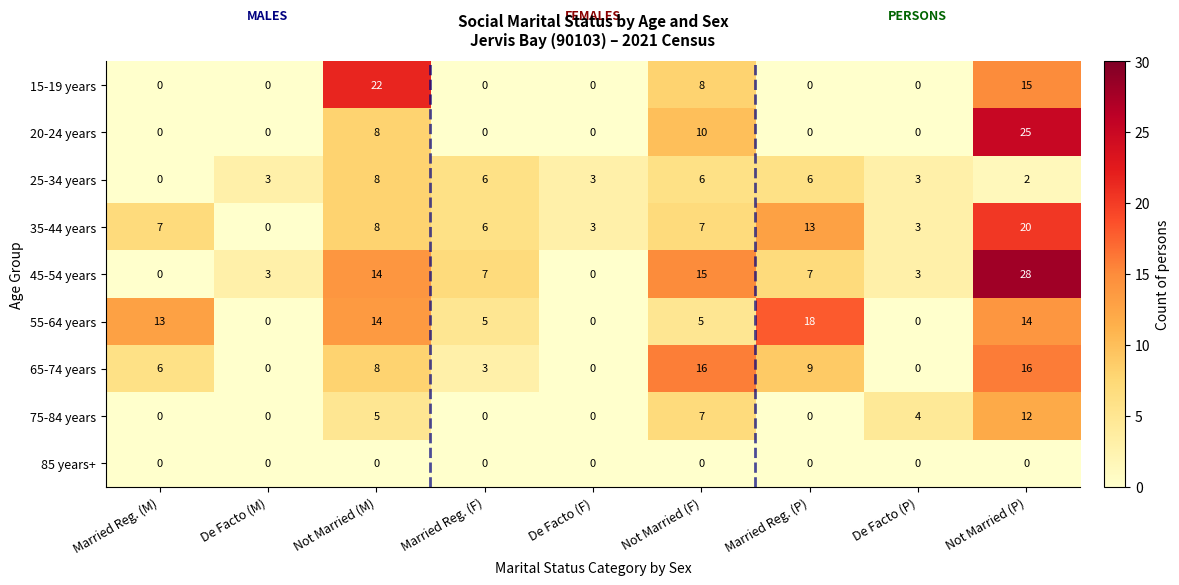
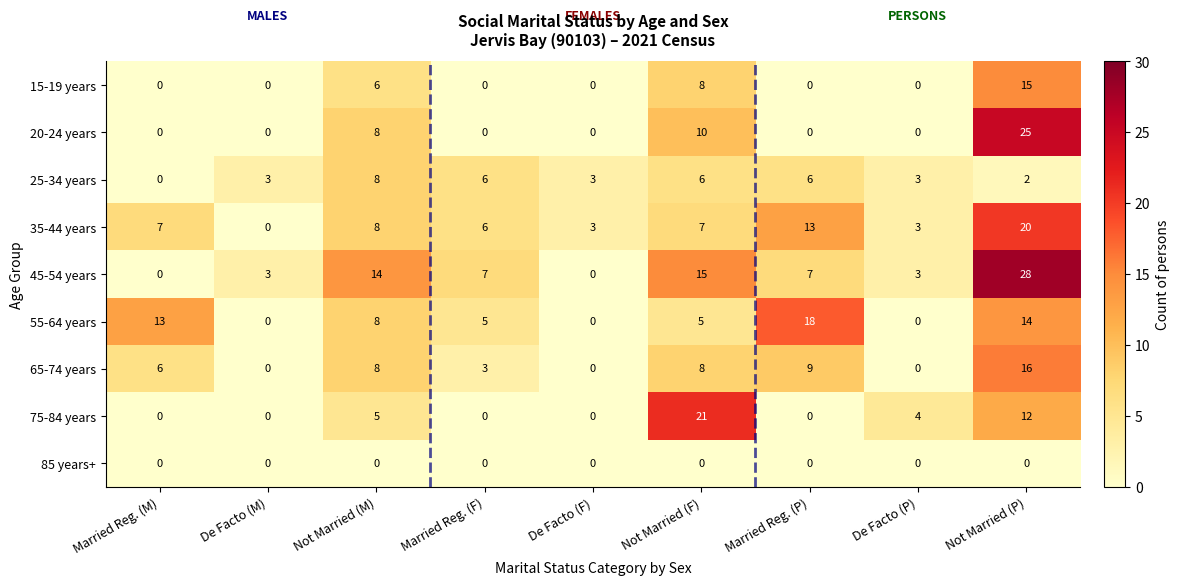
15-19 years, Not Married (M): 22 -> 6
55-64 years, Not Married (M): 14 -> 8
65-74 years, Not Married (F): 16 -> 8
75-84 years, Not Married (F): 7 -> 21
